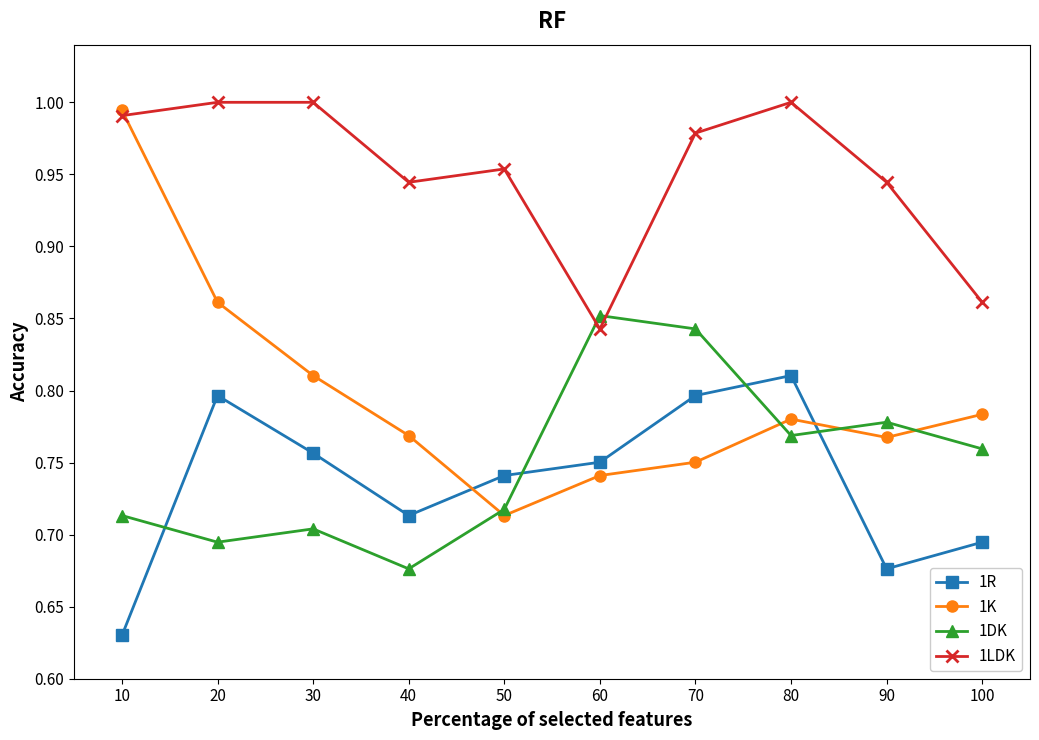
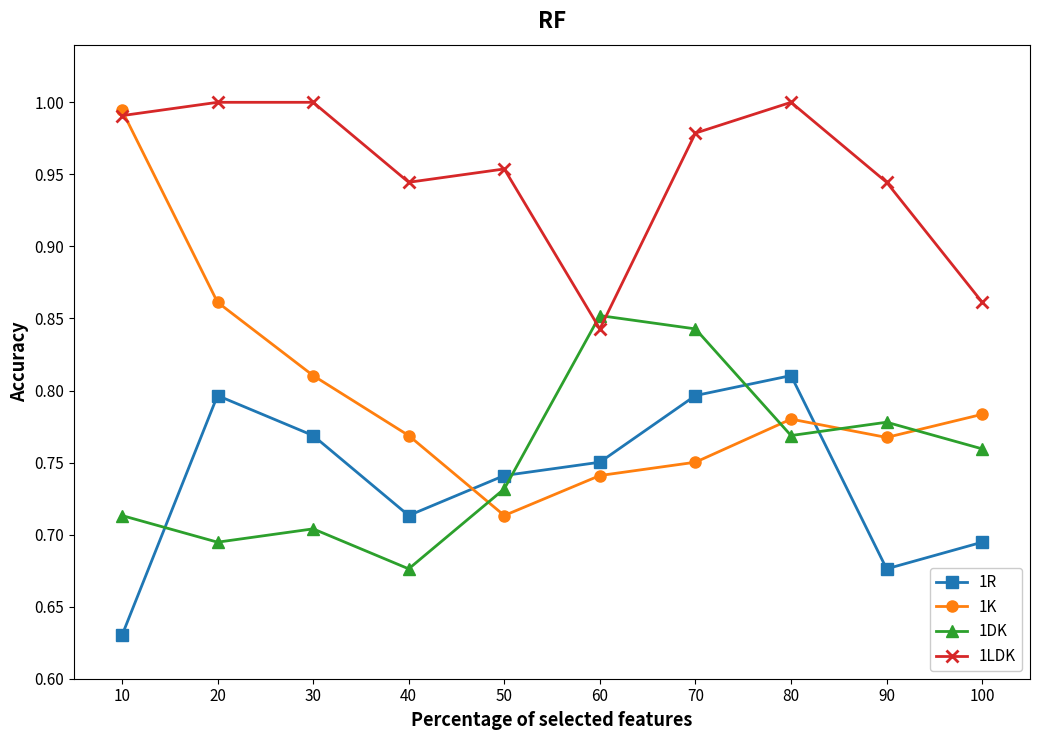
1R, 30: 0.757 -> 0.769
1DK, 50: 0.718 -> 0.732
